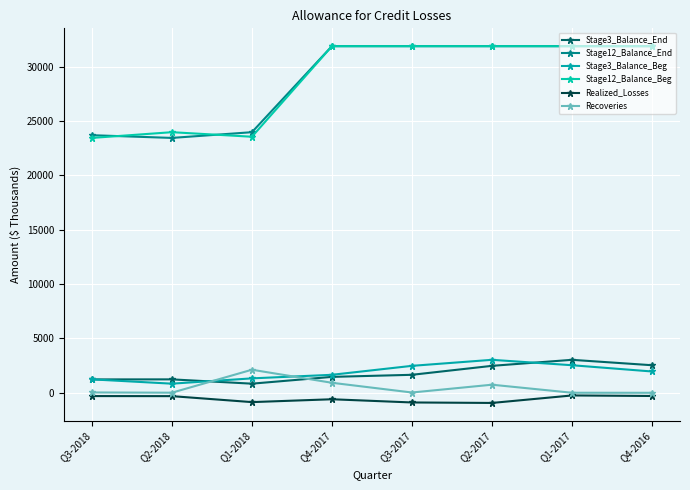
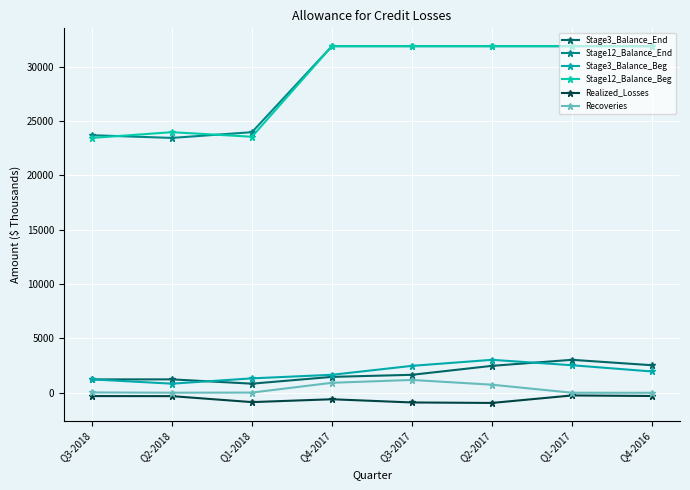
Recoveries, Q1-2018: 2100 -> 0
Recoveries, Q3-2017: 0 -> 1200
